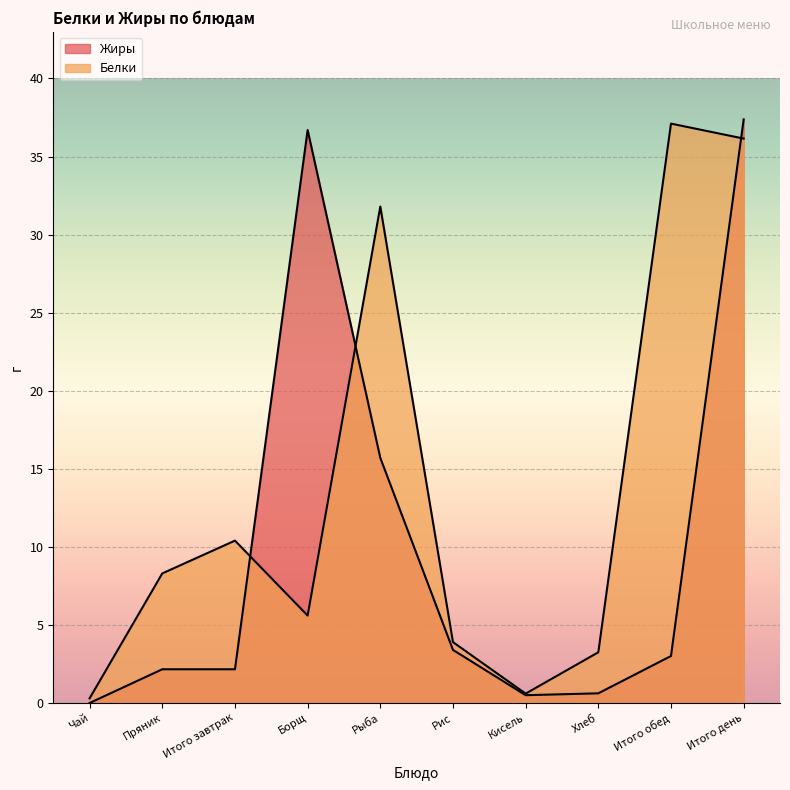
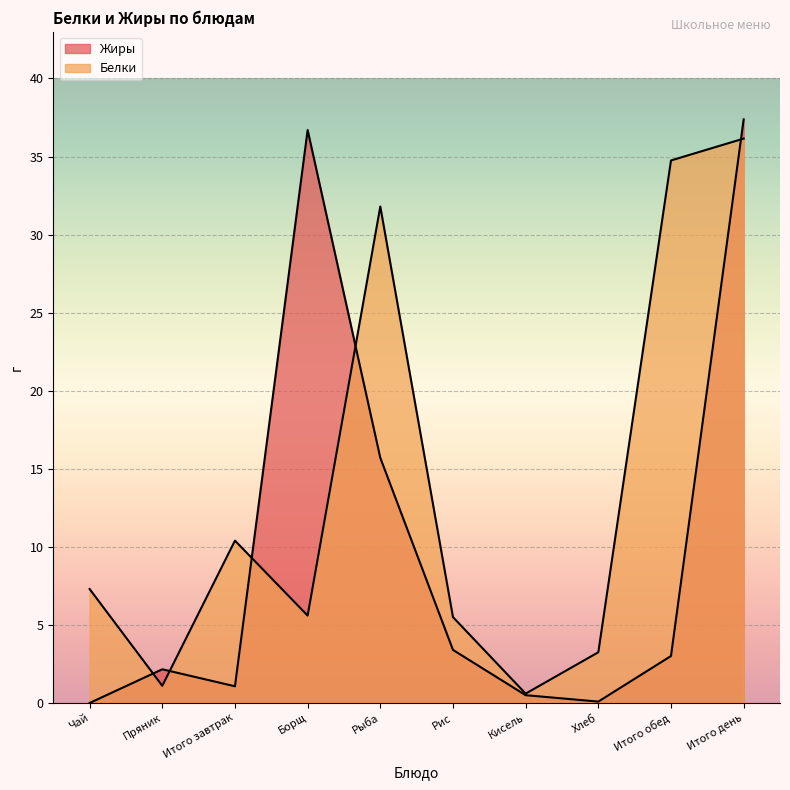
Белки, Чай: 0.3 -> 7.3
Белки, Пряник: 8.3 -> 1.1
Жиры, Итого завтрак: 2.2 -> 1.1
Белки, Рис: 3.9 -> 5.5
Жиры, Хлеб: 0.6 -> 0.1
Белки, Итого обед: 37.1 -> 34.8
